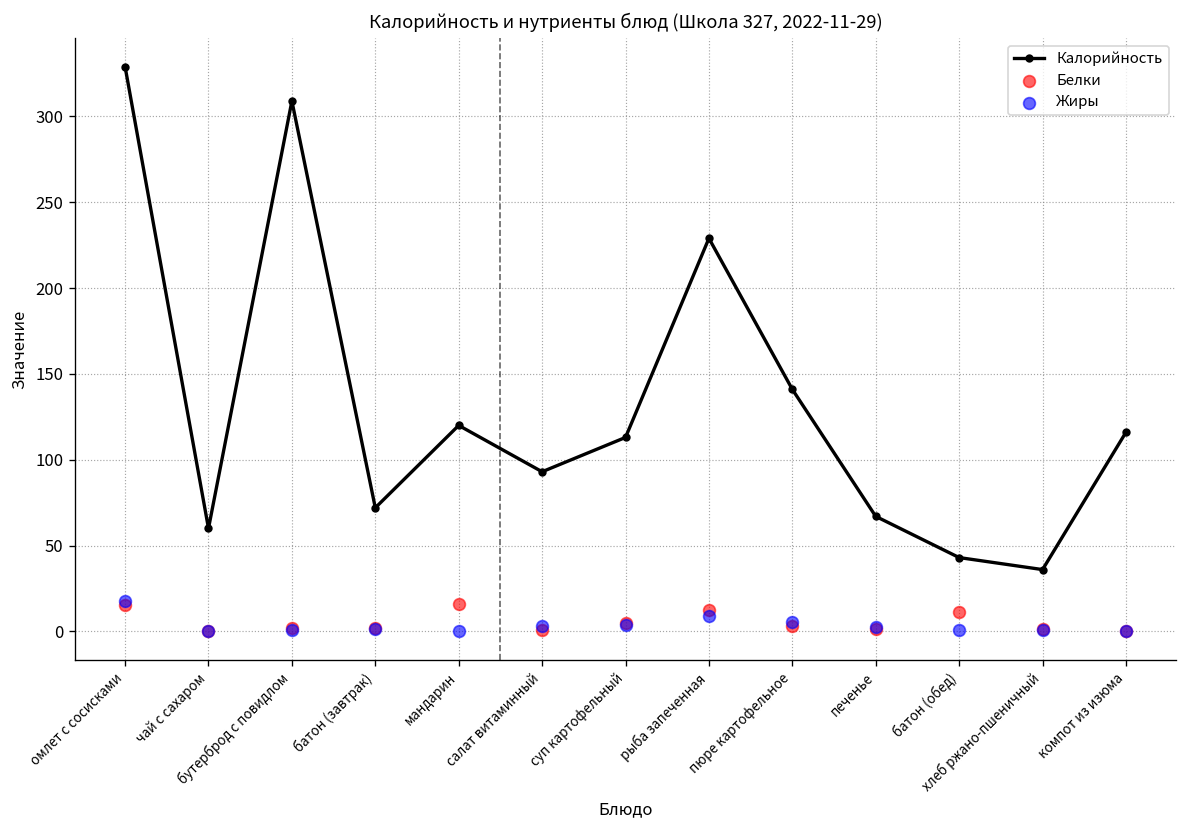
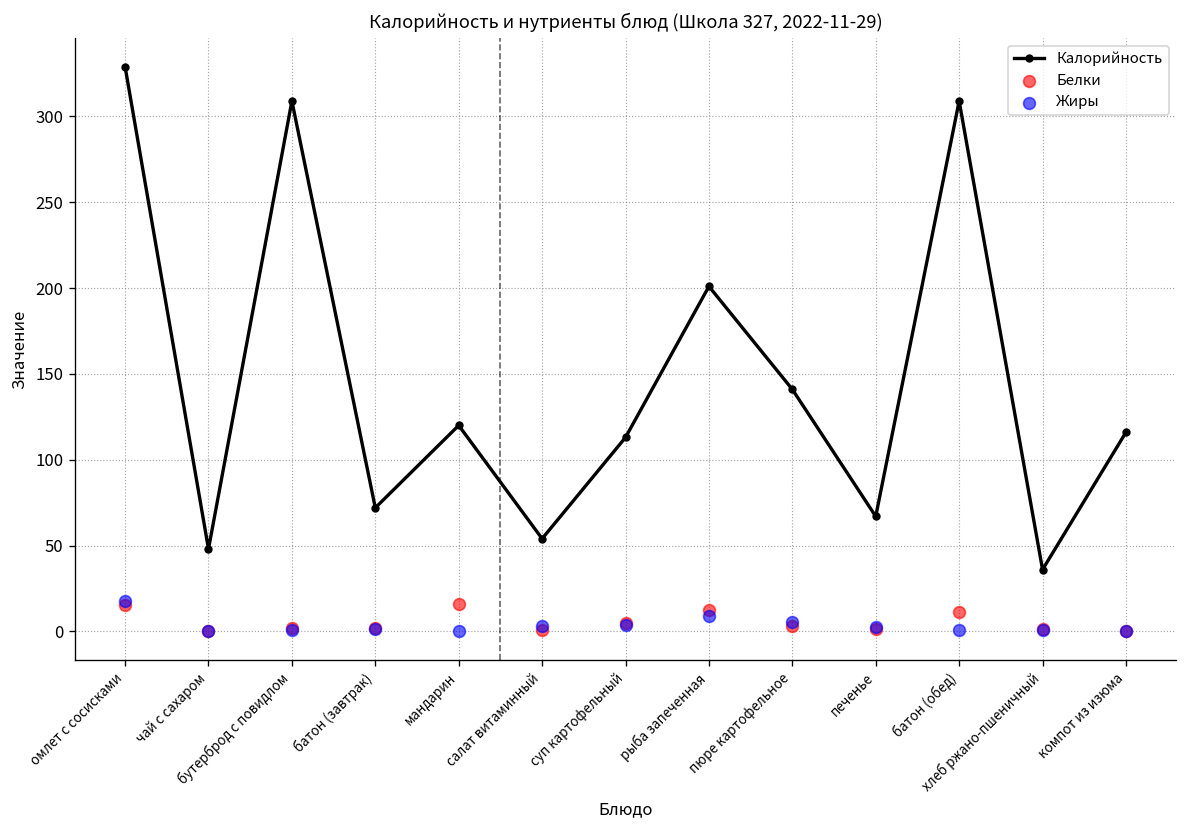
Калорийность, чай с сахаром: 60 -> 48
Калорийность, салат витаминный: 93 -> 54
Калорийность, рыба запеченная: 229 -> 201
Калорийность, батон (обед): 43 -> 309
